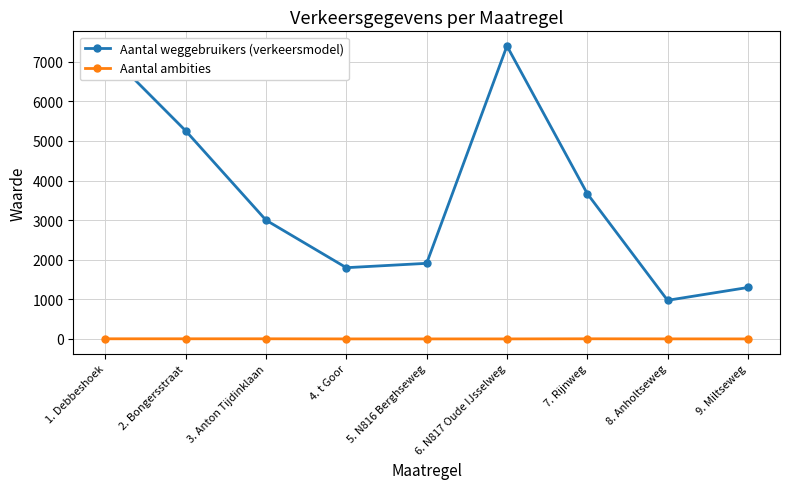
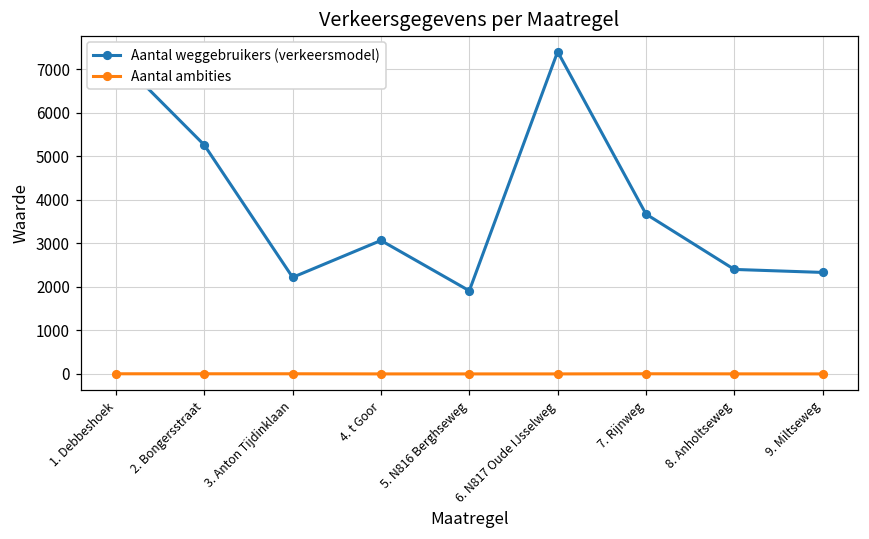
Aantal weggebruikers (verkeersmodel), 3. Anton Tijdinklaan: 3000 -> 2200
Aantal weggebruikers (verkeersmodel), 4. t Goor: 1800 -> 3100
Aantal weggebruikers (verkeersmodel), 8. Anholtseweg: 1000 -> 2400
Aantal weggebruikers (verkeersmodel), 9. Miltseweg: 1300 -> 2300
